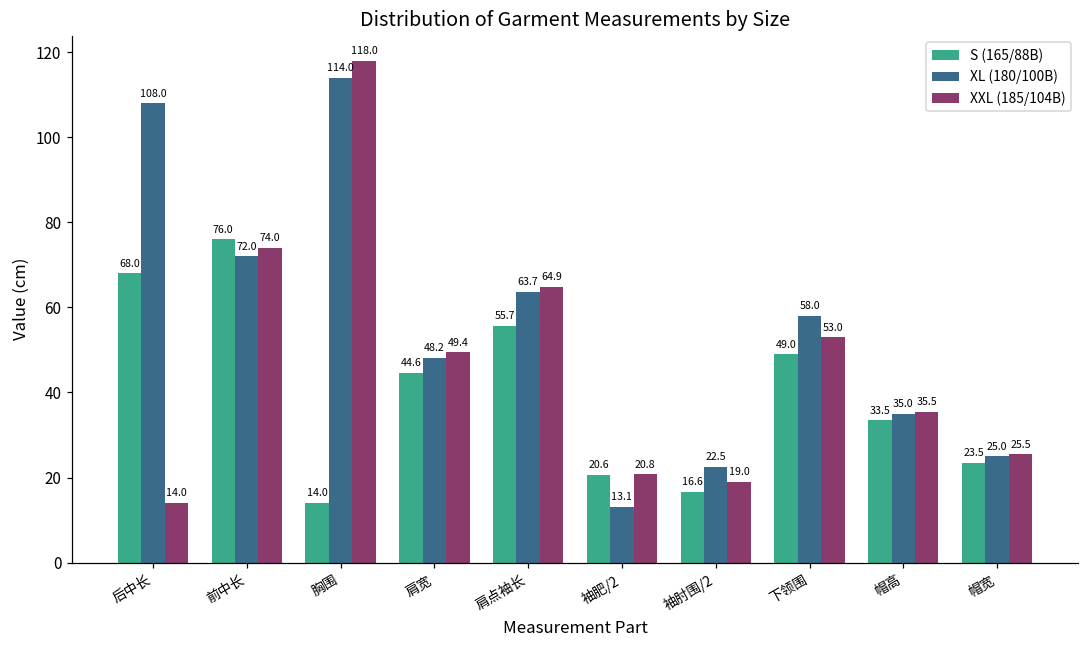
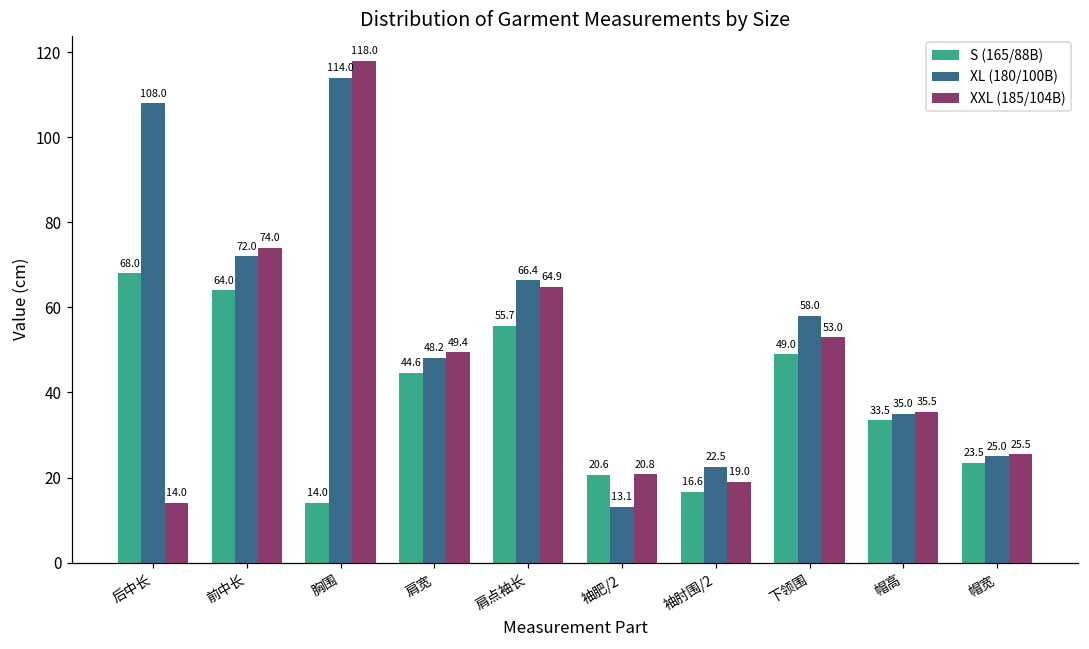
S (165/88B), 前中长: 76.0 -> 64.0
XL (180/100B), 肩点袖长: 63.7 -> 66.4
